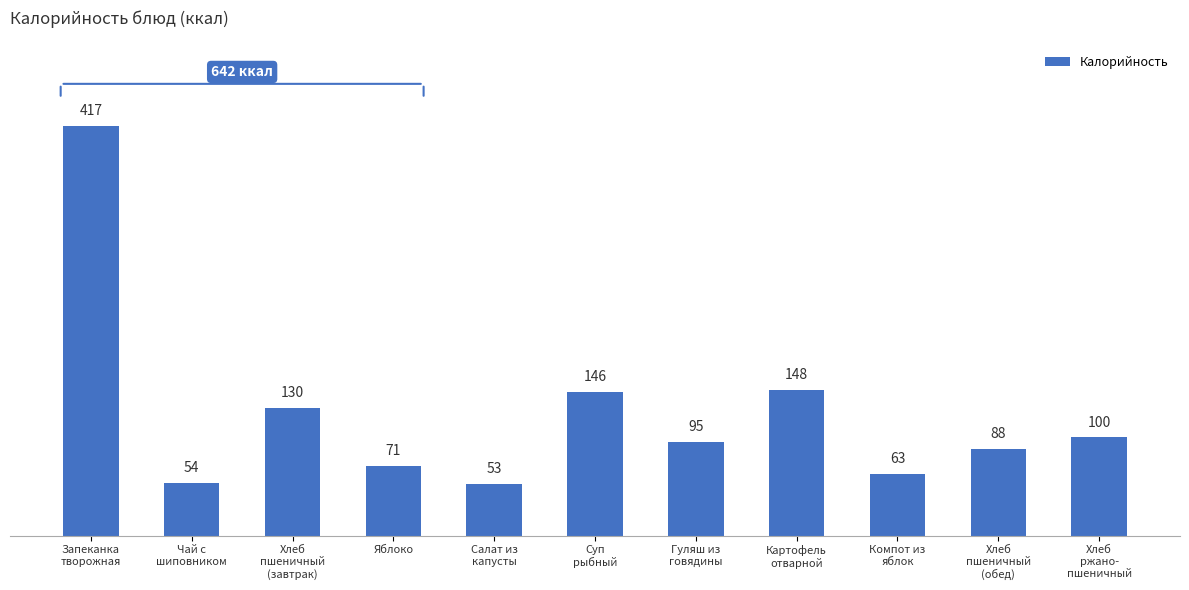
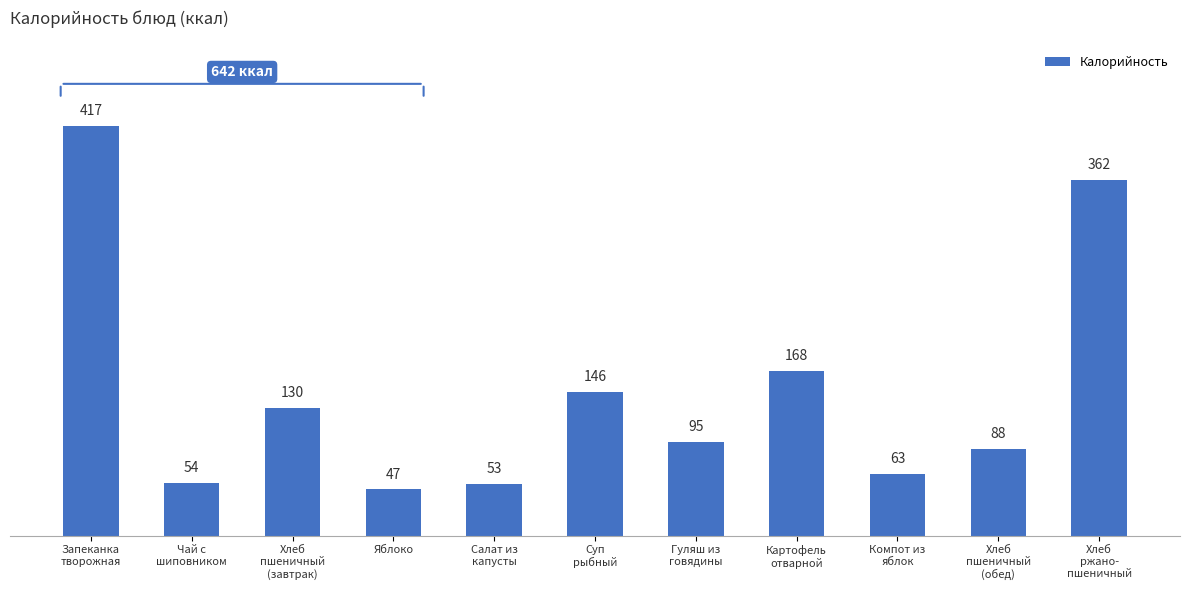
Яблоко: 71 -> 47
Картофель отварной: 148 -> 168
Хлеб ржано- пшеничный: 100 -> 362
